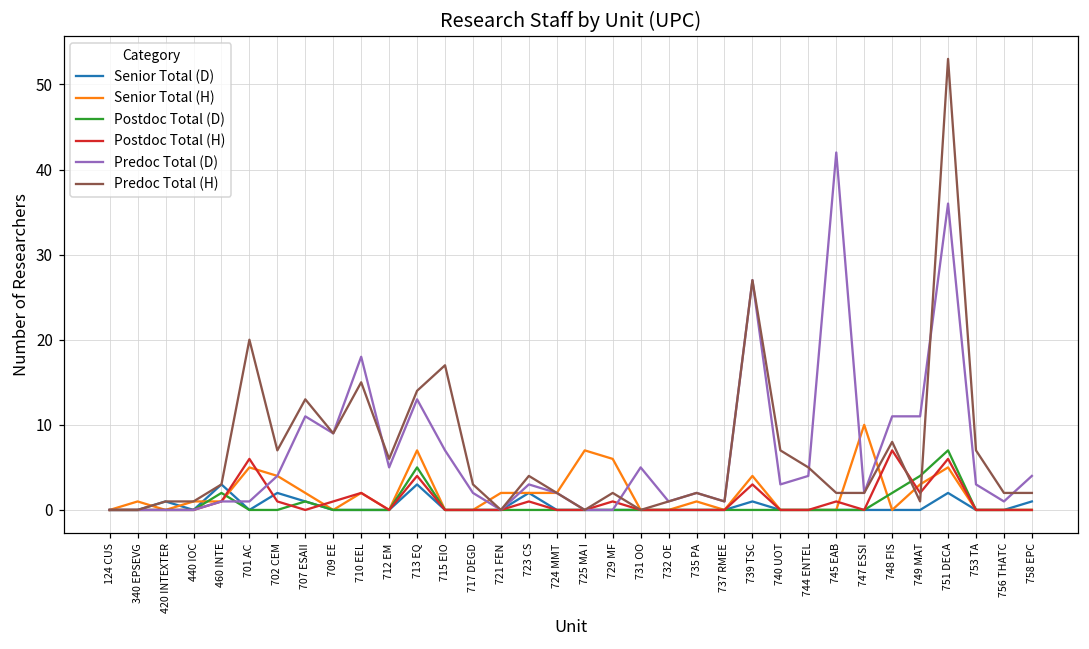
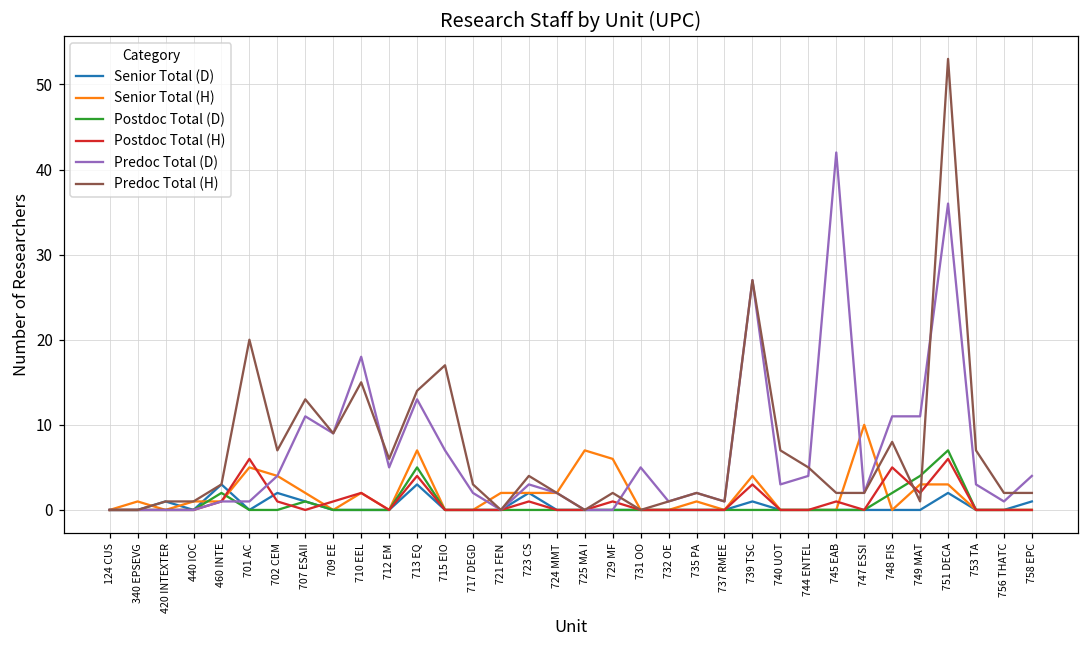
Postdoc Total (H), 748 FIS: 7 -> 5
Senior Total (H), 751 DECA: 5 -> 3
